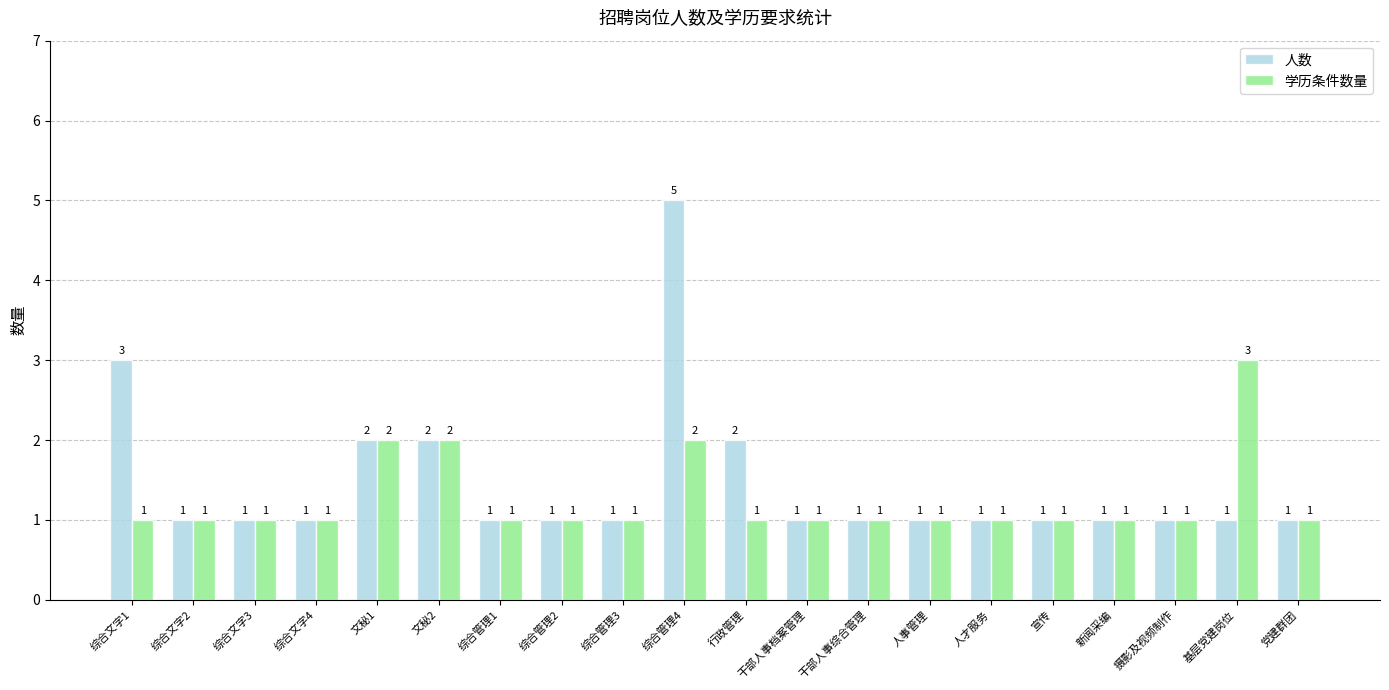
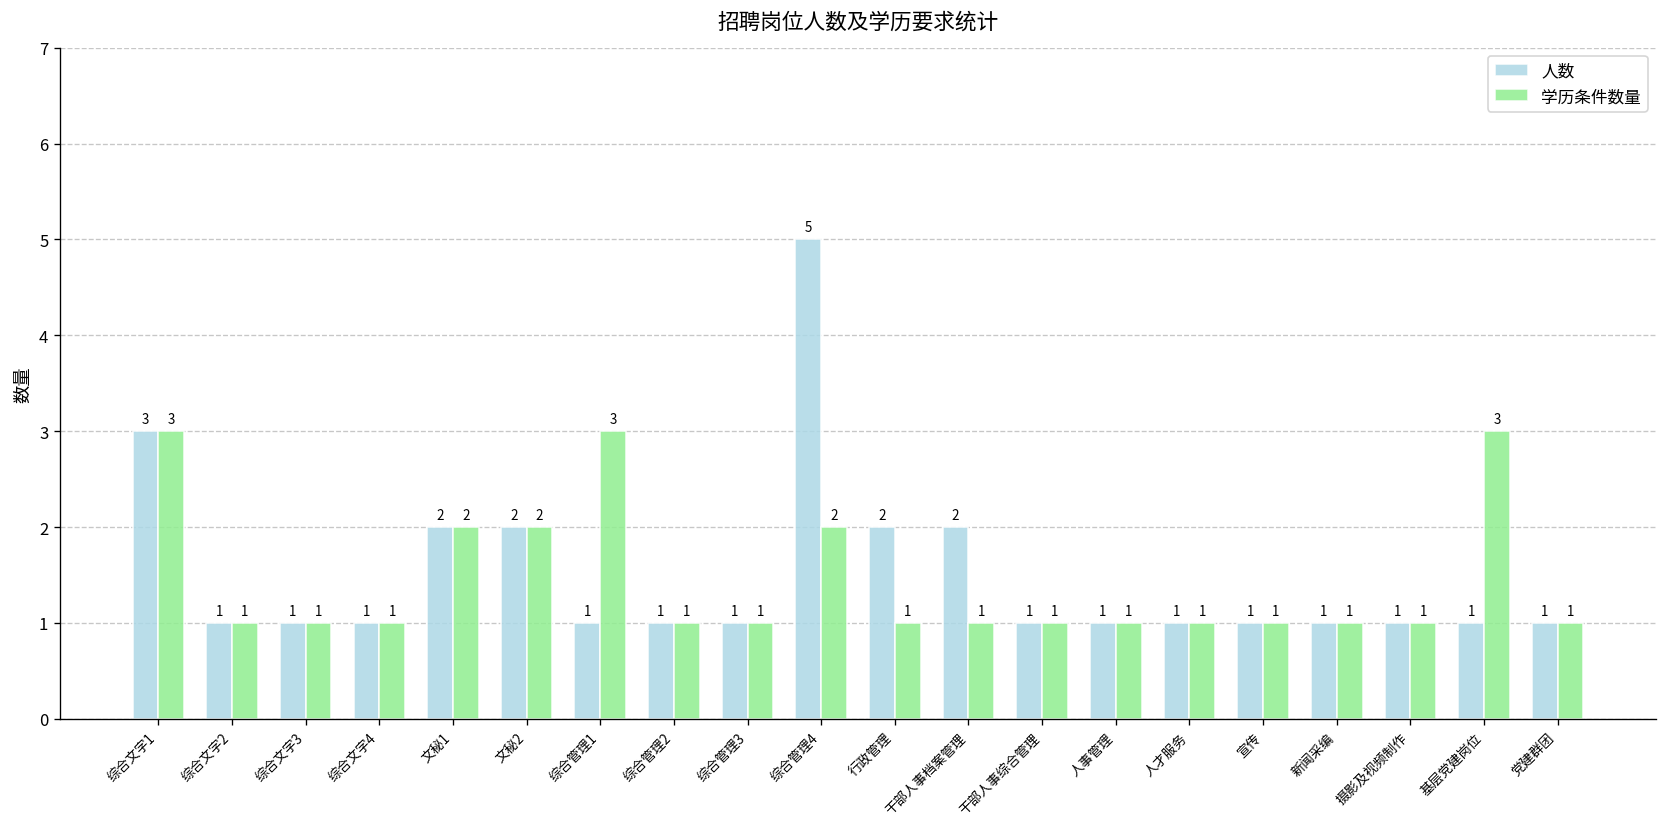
学历条件数量, 综合文字1: 1 -> 3
学历条件数量, 综合管理1: 1 -> 3
人数, 干部人事档案管理: 1 -> 2
